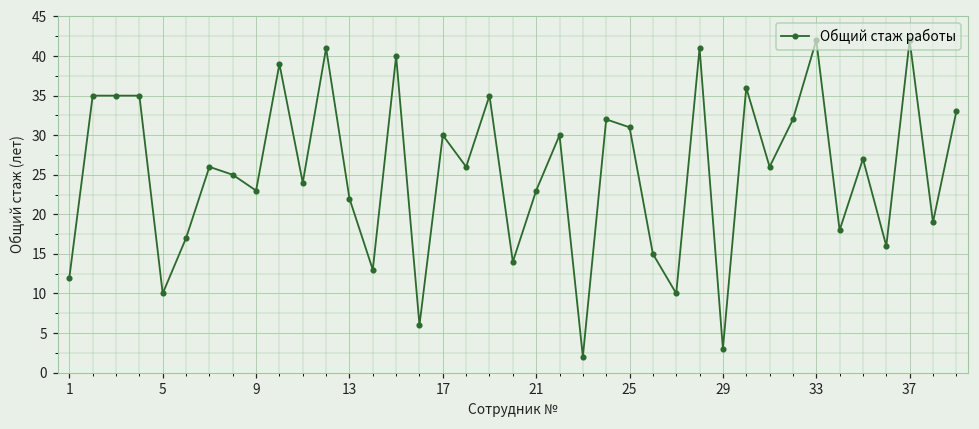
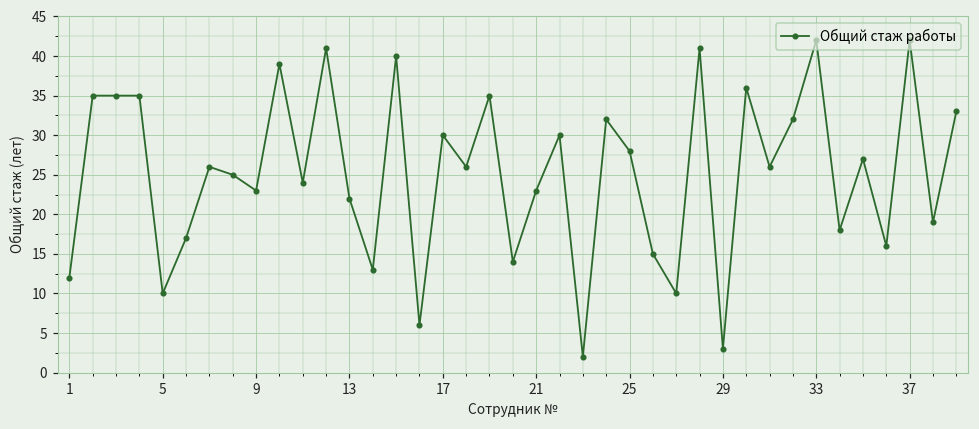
25: 31 -> 28
